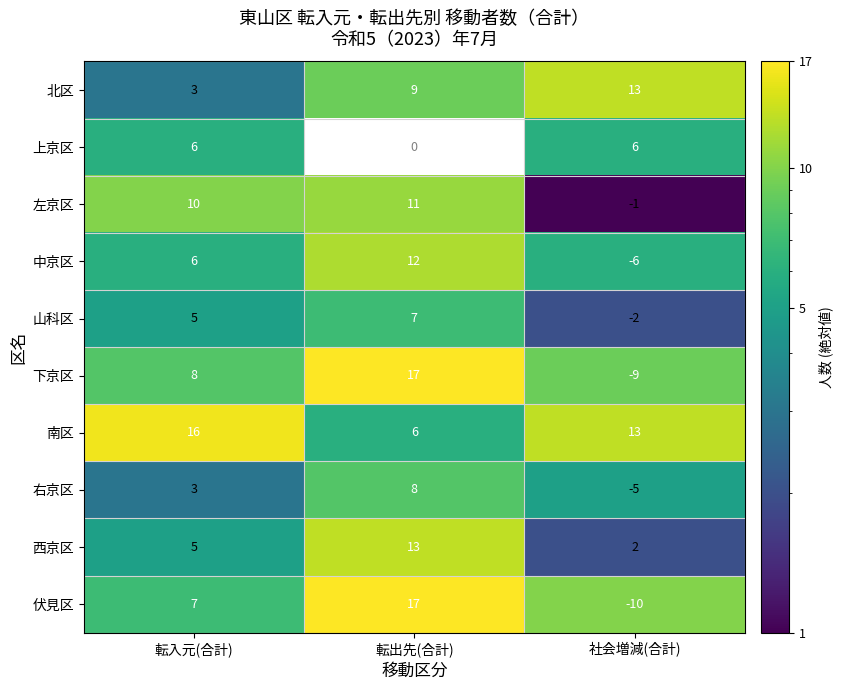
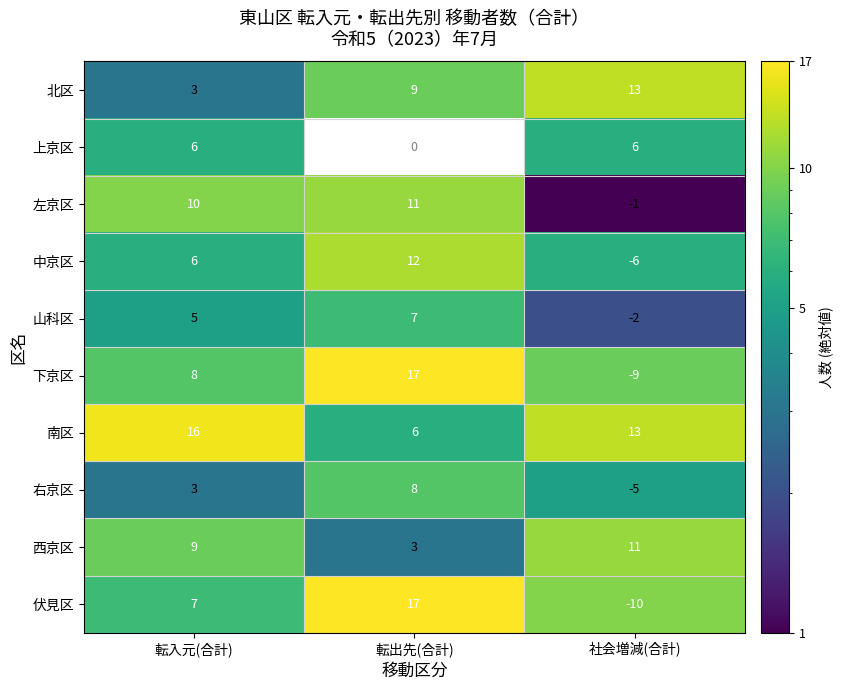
西京区, 転入元(合計): 5 -> 9
西京区, 転出先(合計): 13 -> 3
西京区, 社会増減(合計): 2 -> 11
